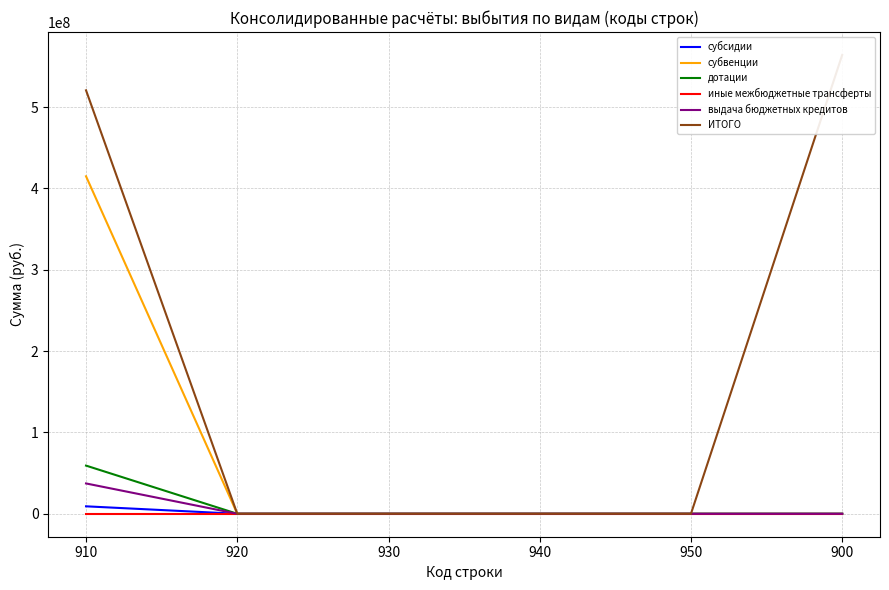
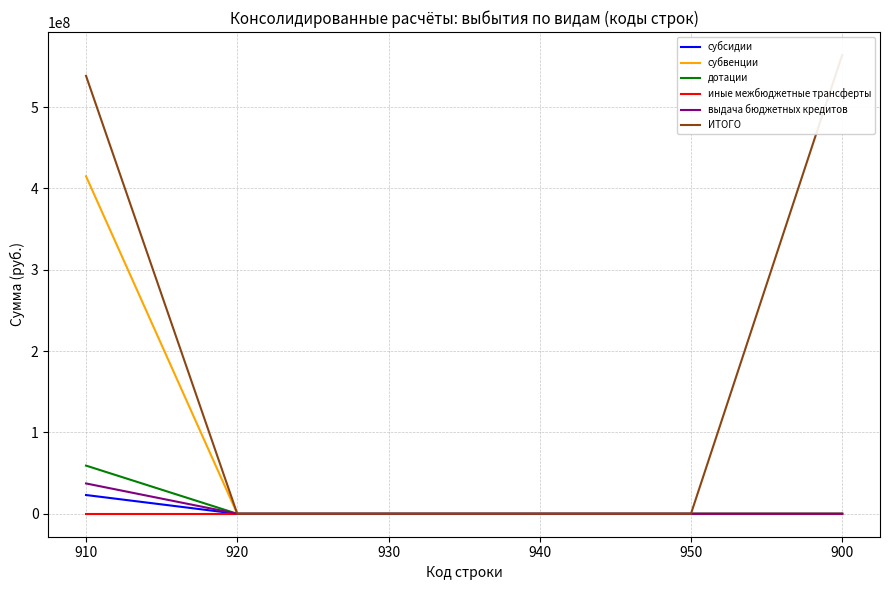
субсидии, 910: 10000000 -> 20000000
ИТОГО, 910: 520000000 -> 540000000
